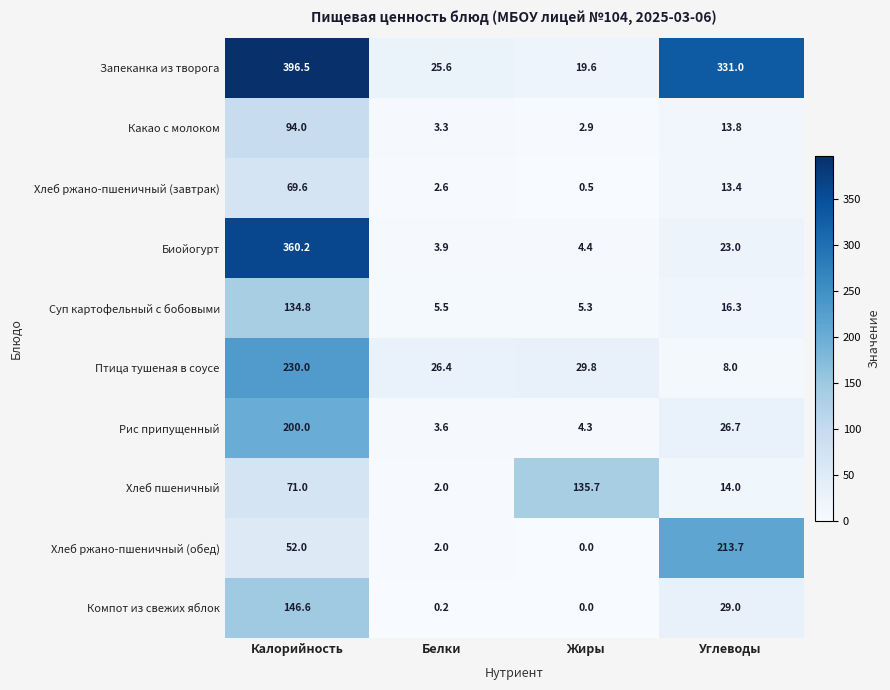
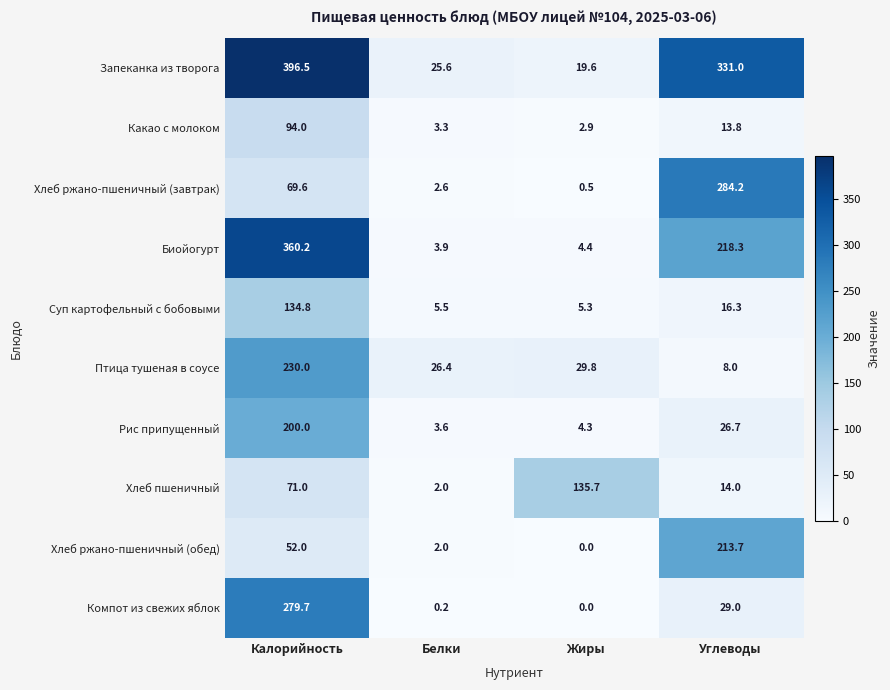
Хлеб ржано-пшеничный (завтрак), Углеводы: 13.4 -> 284.2
Биойогурт, Углеводы: 23.0 -> 218.3
Компот из свежих яблок, Калорийность: 146.6 -> 279.7
